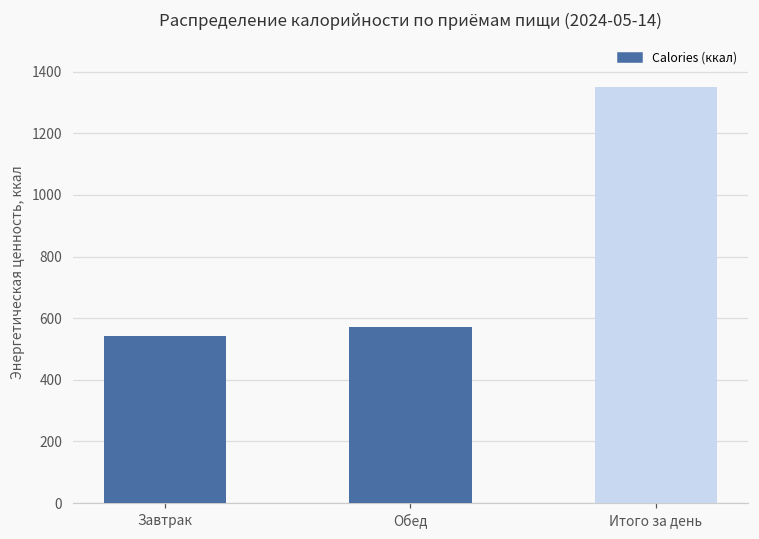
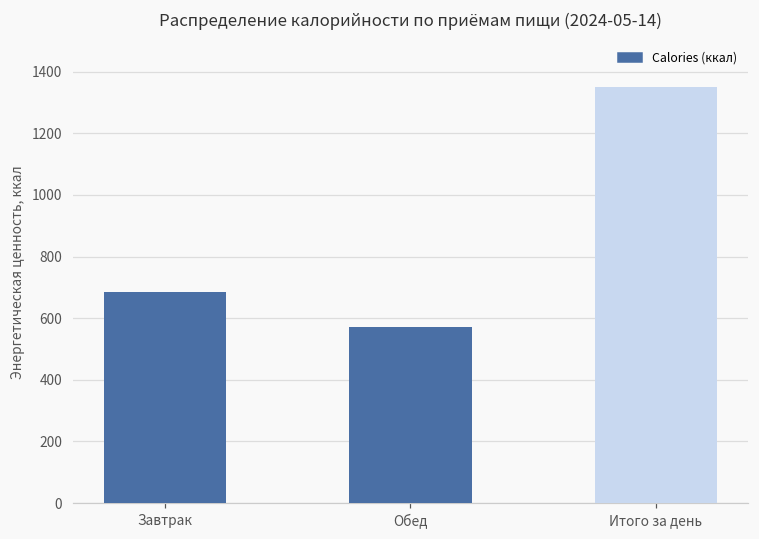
Завтрак: 540 -> 680
